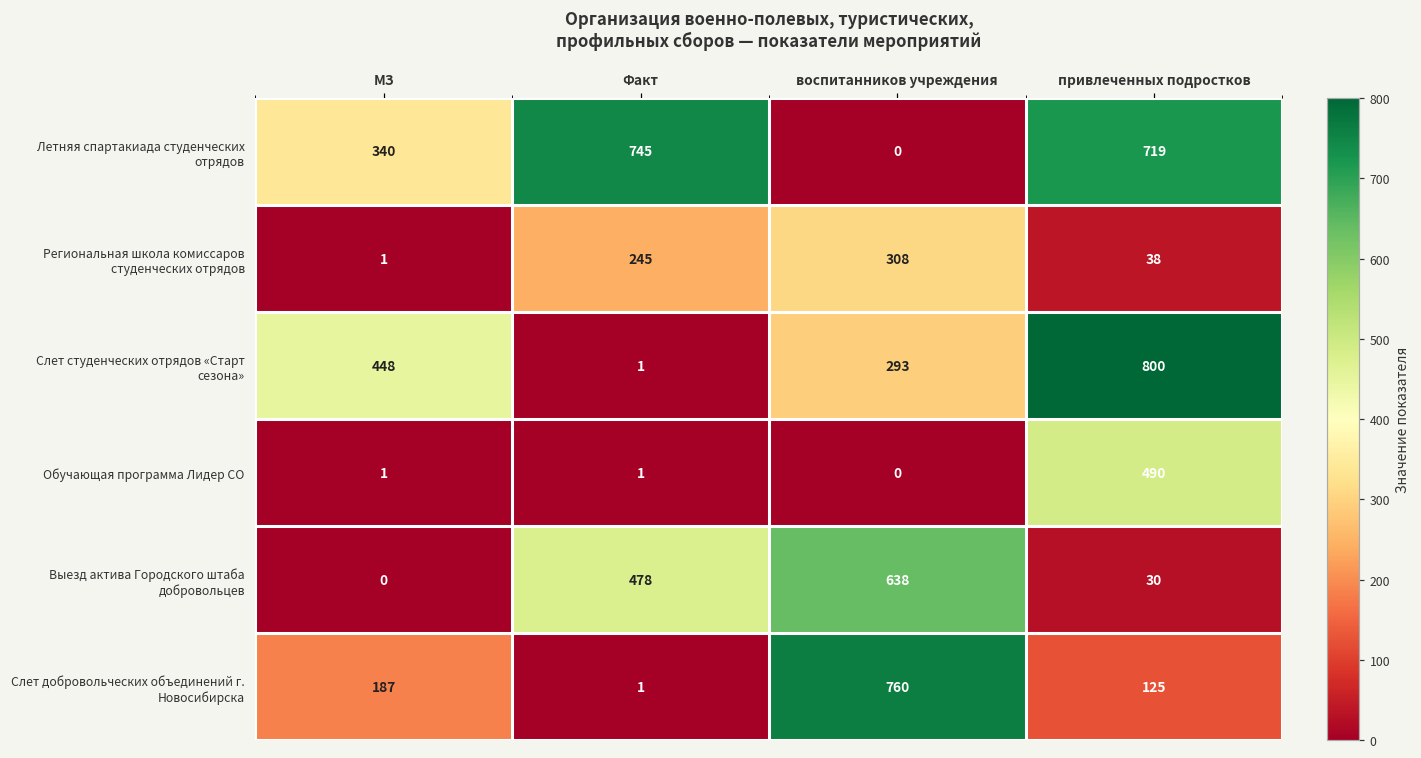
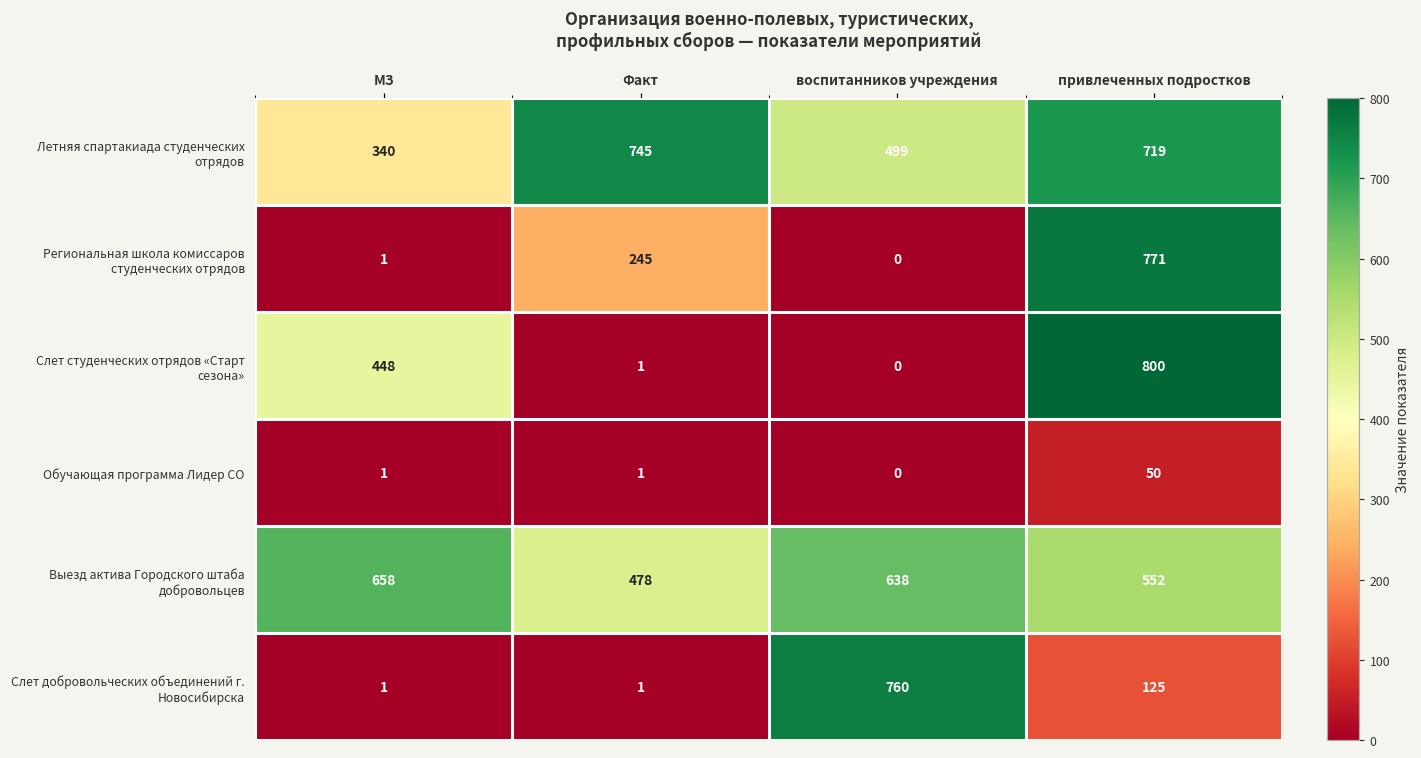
Летняя спартакиада студенческих отрядов, воспитанников учреждения: 0 -> 499
Региональная школа комиссаров студенческих отрядов, воспитанников учреждения: 308 -> 0
Региональная школа комиссаров студенческих отрядов, привлеченных подростков: 38 -> 771
Слет студенческих отрядов «Старт сезона», воспитанников учреждения: 293 -> 0
Обучающая программа Лидер СО, привлеченных подростков: 490 -> 50
Выезд актива Городского штаба добровольцев, МЗ: 0 -> 658
Выезд актива Городского штаба добровольцев, привлеченных подростков: 30 -> 552
Слет добровольческих объединений г. Новосибирска, МЗ: 187 -> 1
